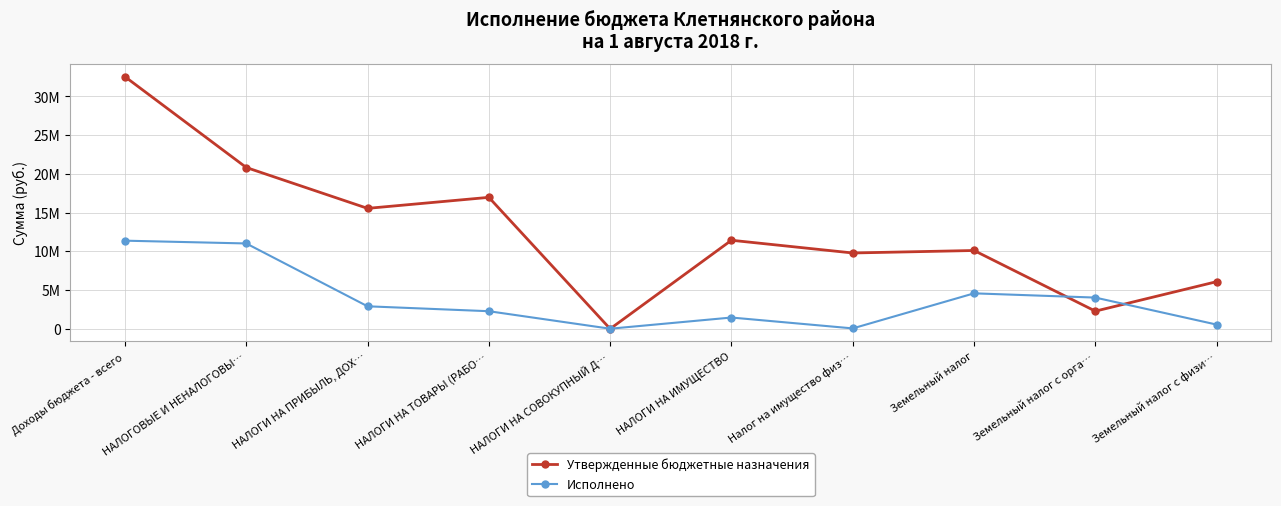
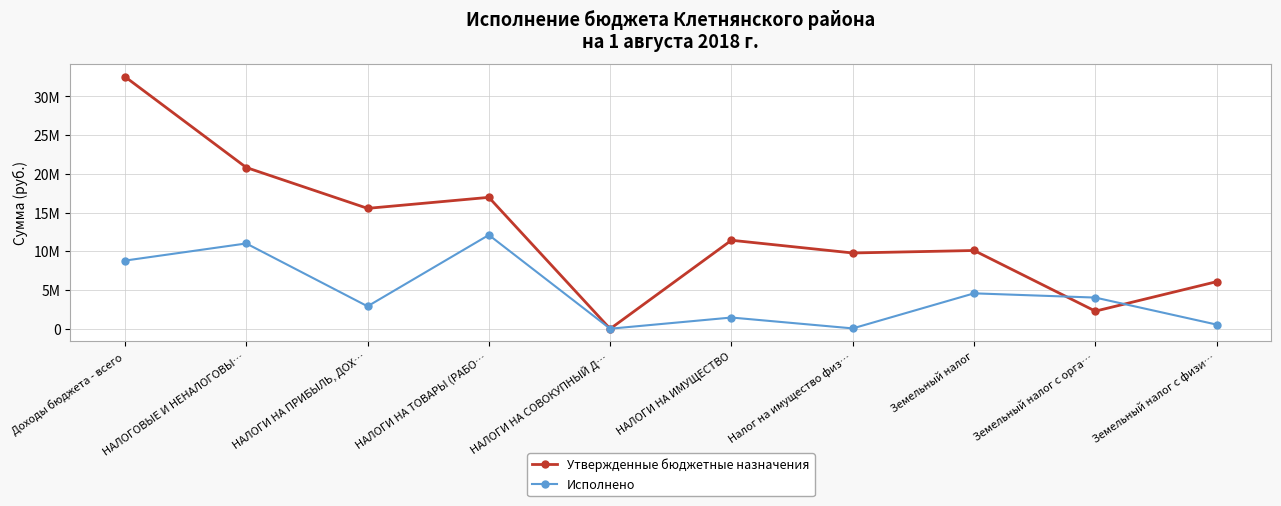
Исполнено, Доходы бюджета - всего: 11000000 -> 9000000
Исполнено, НАЛОГИ НА ТОВАРЫ (РАБО…: 2000000 -> 12000000
